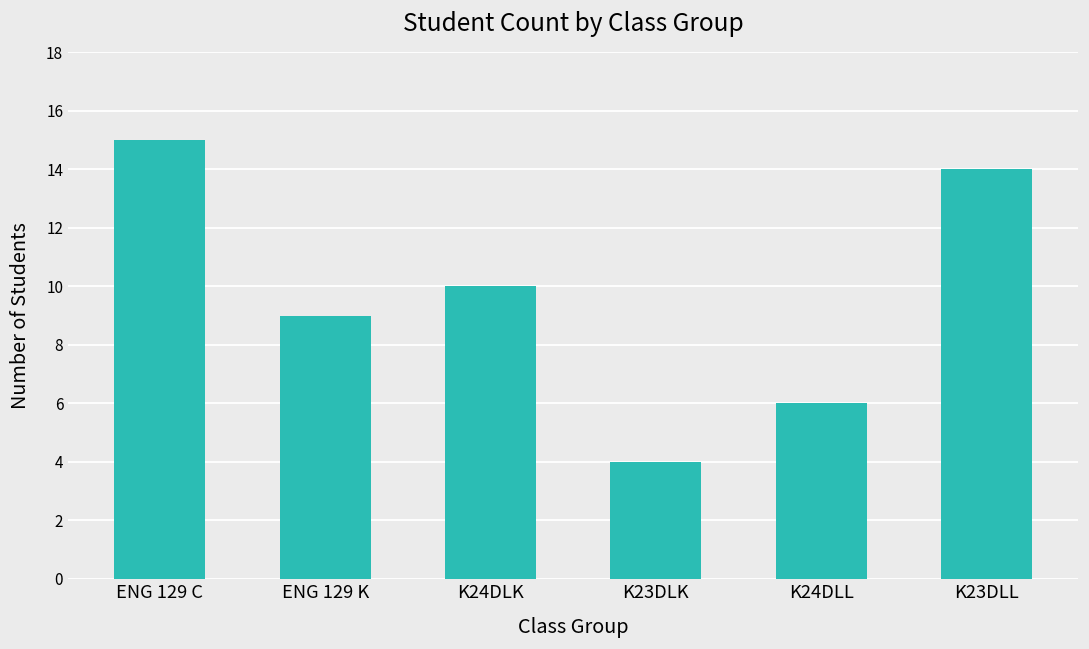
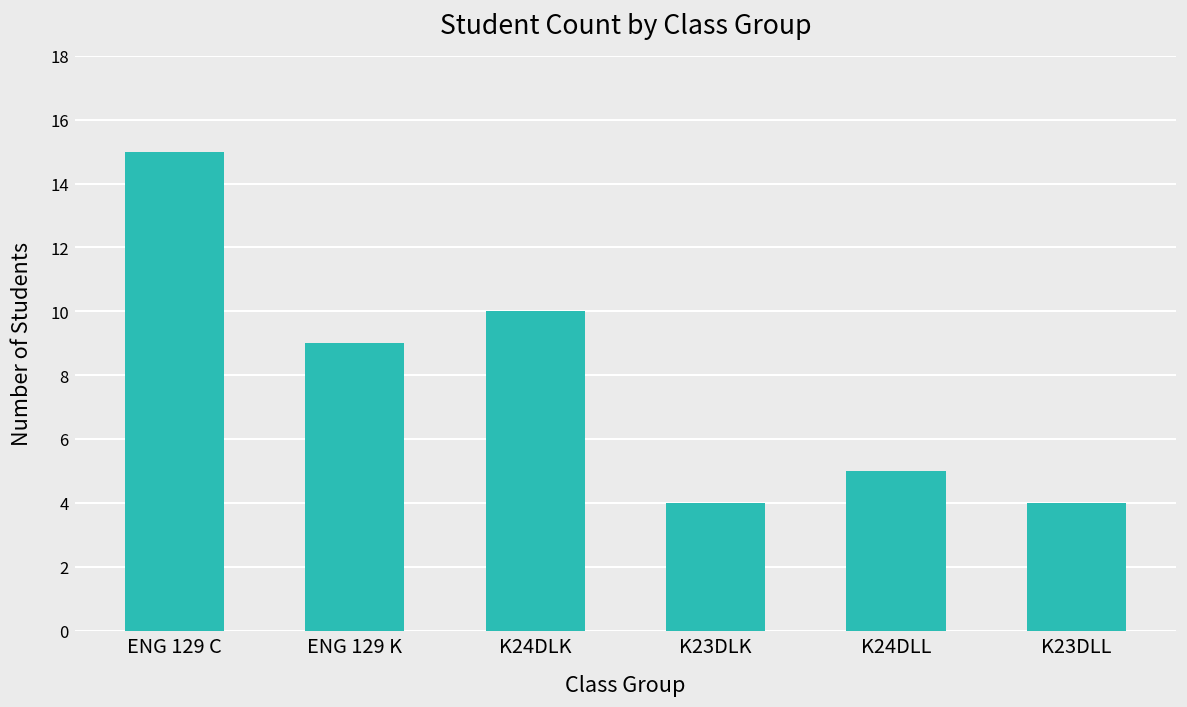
K24DLL: 6 -> 5
K23DLL: 14 -> 4
